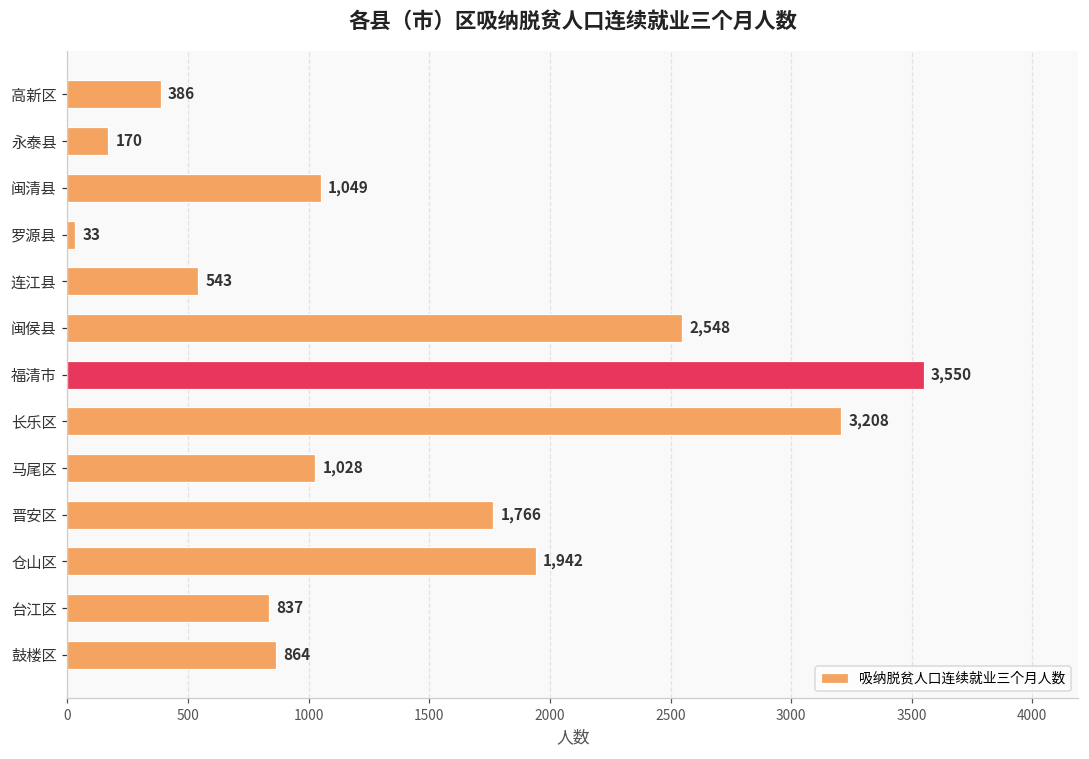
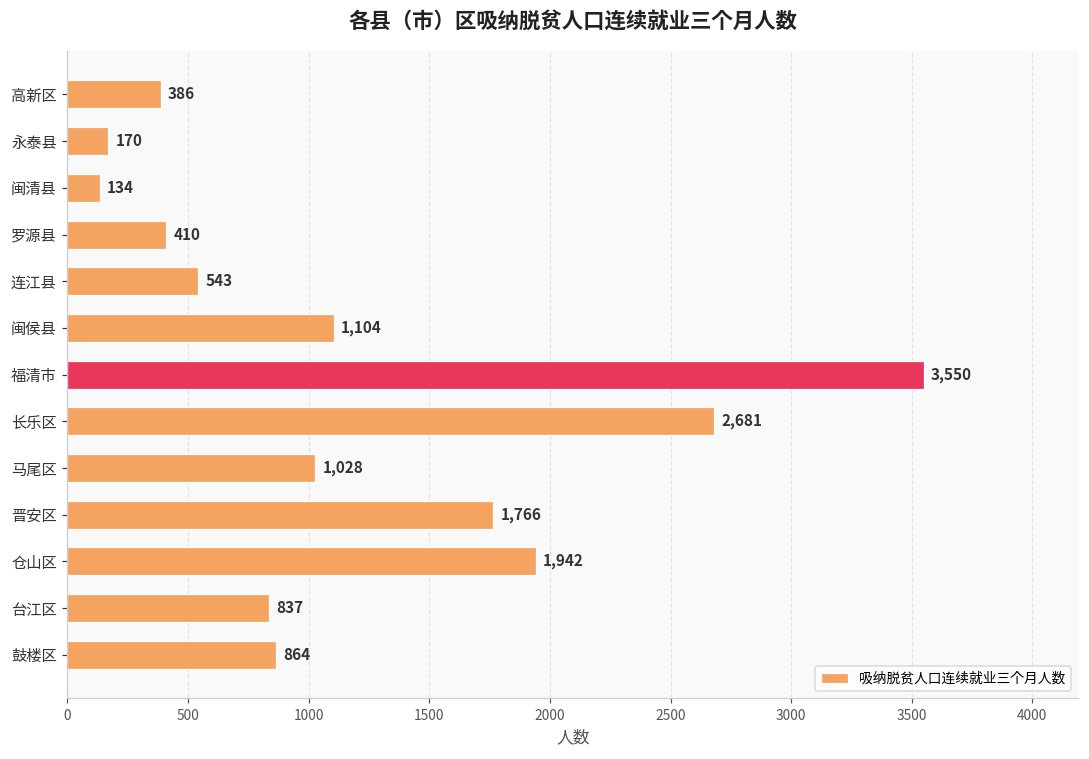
闽清县: 1,049 -> 134
罗源县: 33 -> 410
闽侯县: 2,548 -> 1,104
长乐区: 3,208 -> 2,681
